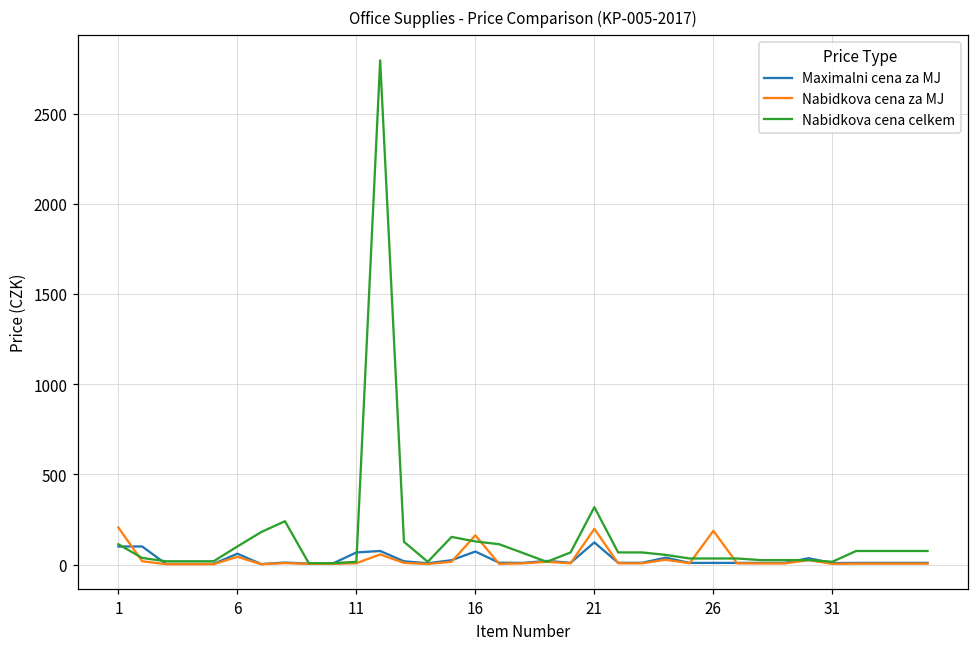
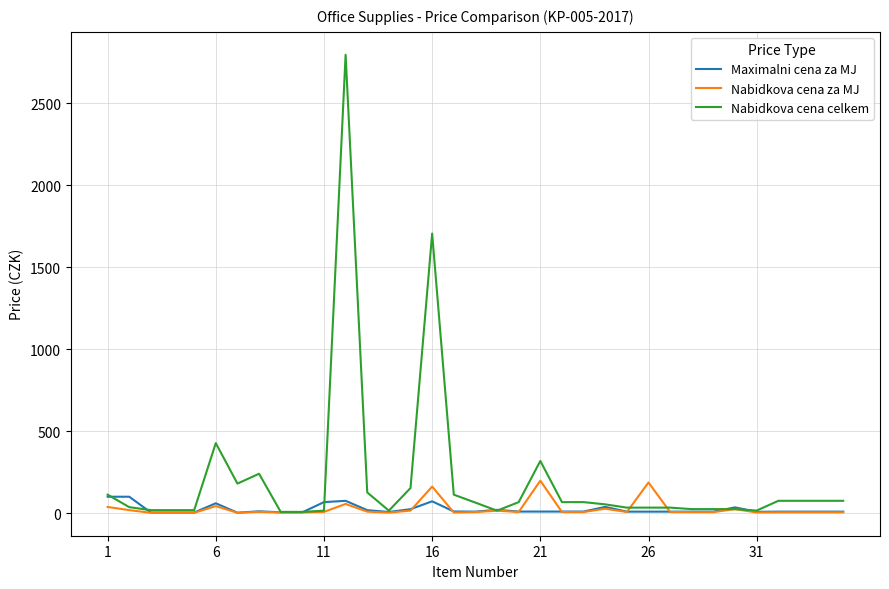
Nabidkova cena za MJ, 1: 210 -> 40
Nabidkova cena celkem, 6: 100 -> 430
Nabidkova cena celkem, 16: 130 -> 1710
Maximalni cena za MJ, 21: 120 -> 10
